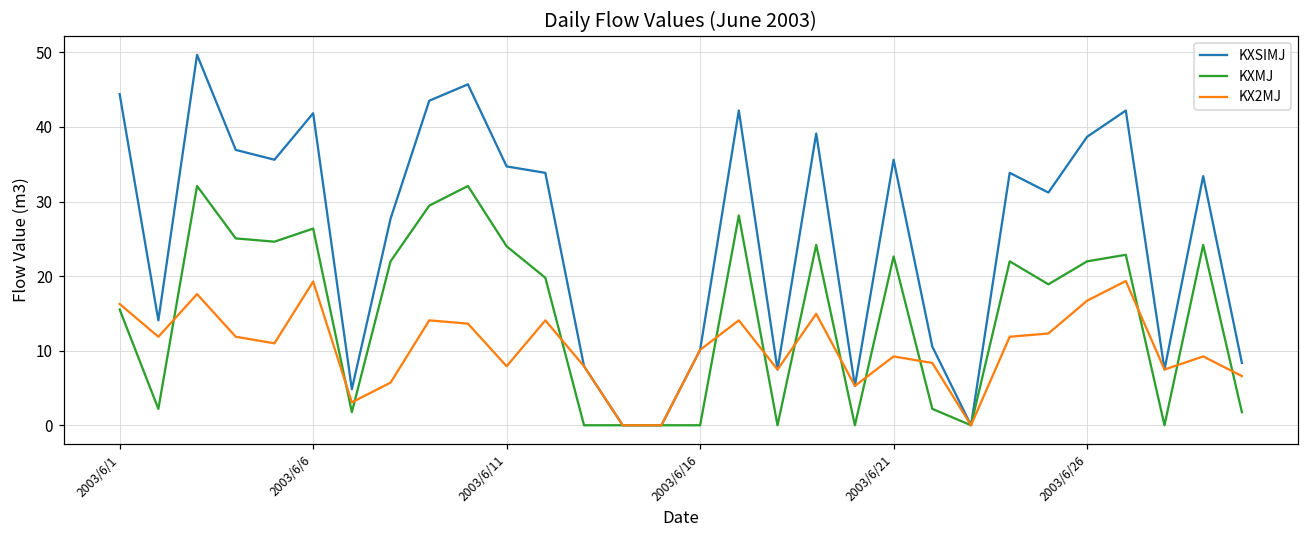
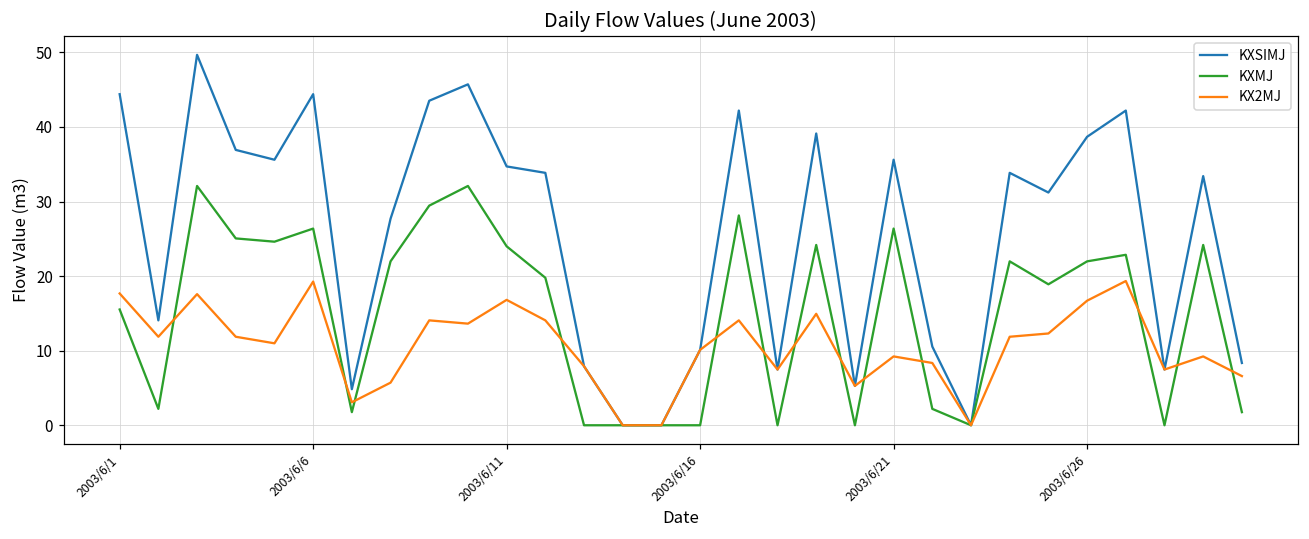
KX2MJ, 2003/6/1: 16 -> 18
KXSIMJ, 2003/6/6: 42 -> 44
KX2MJ, 2003/6/11: 8 -> 17
KXMJ, 2003/6/21: 23 -> 26
